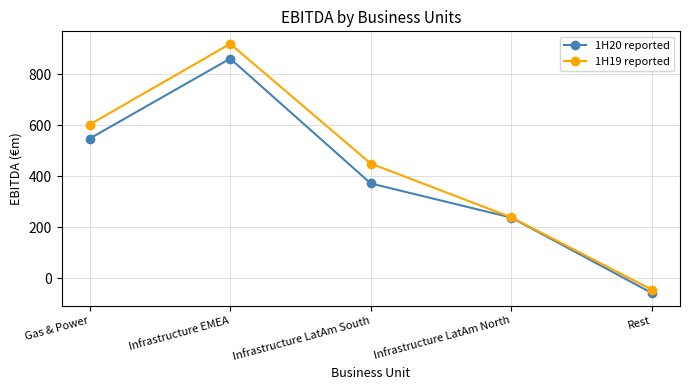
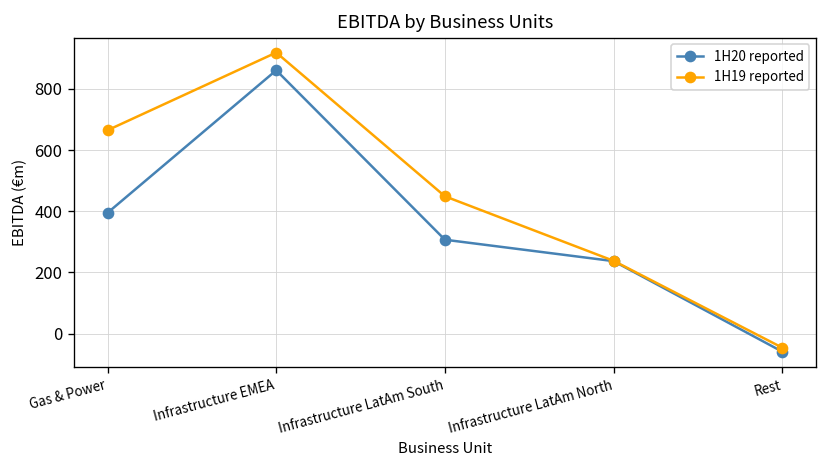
1H20 reported, Gas & Power: 550 -> 400
1H19 reported, Gas & Power: 600 -> 670
1H20 reported, Infrastructure LatAm South: 370 -> 310
